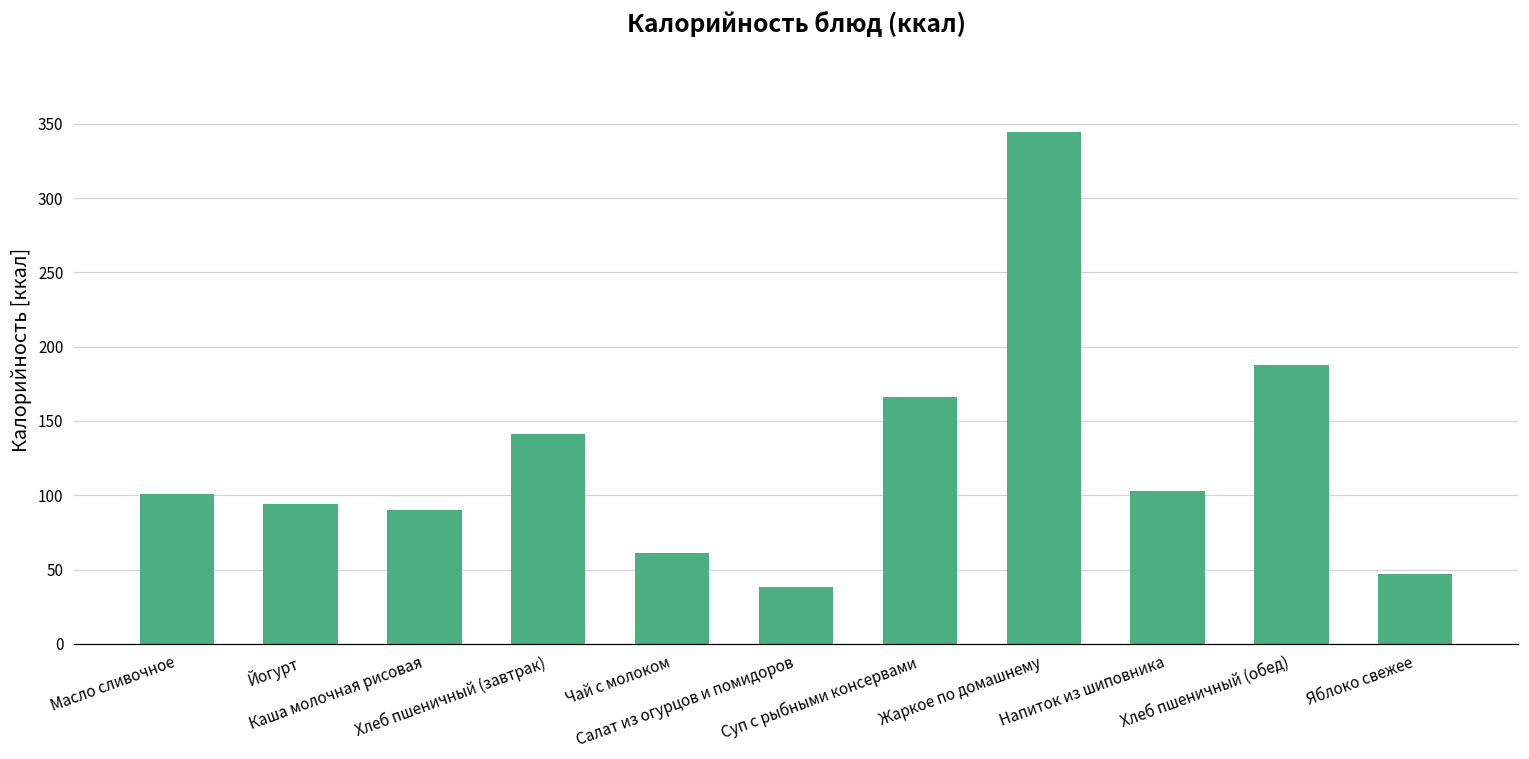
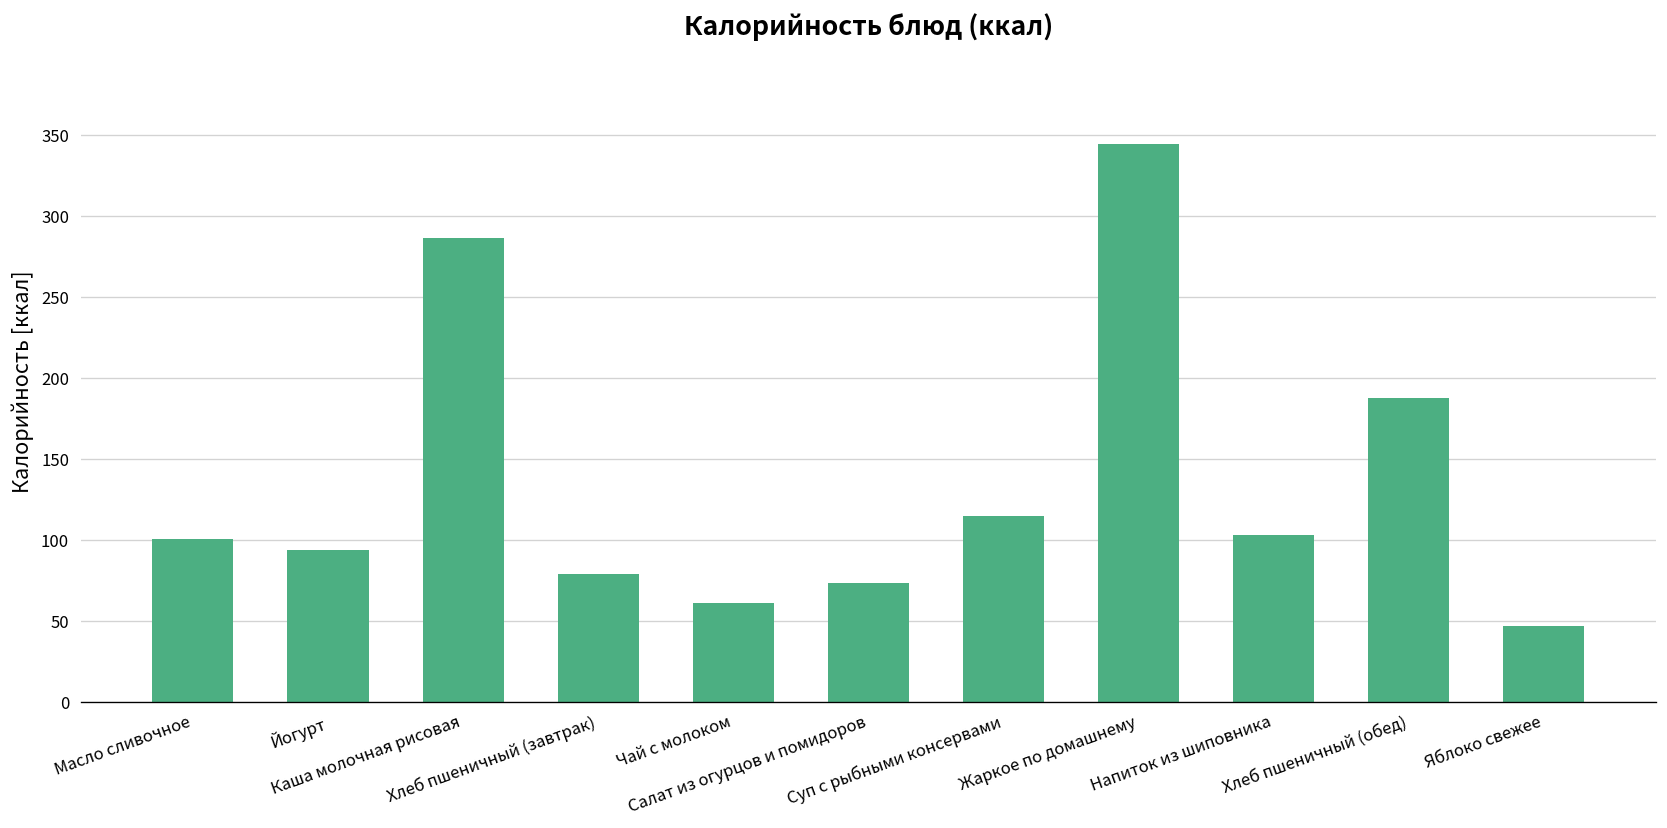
Каша молочная рисовая: 90 -> 287
Хлеб пшеничный (завтрак): 141 -> 79
Салат из огурцов и помидоров: 38 -> 74
Суп с рыбными консервами: 166 -> 115
